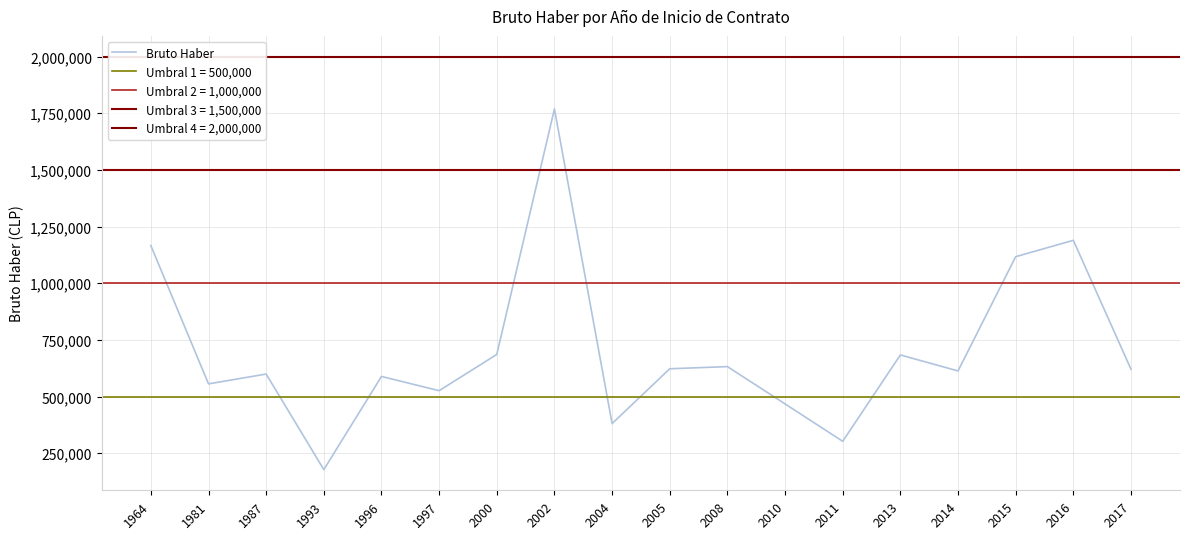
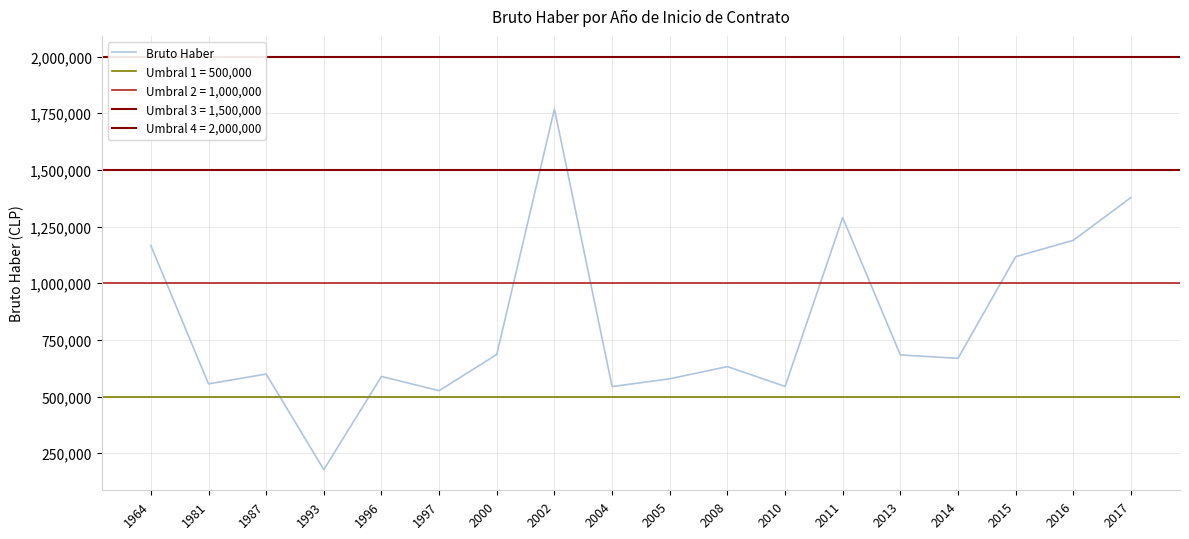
2004: 380,000 -> 540,000
2005: 620,000 -> 580,000
2010: 470,000 -> 540,000
2011: 300,000 -> 1,290,000
2014: 610,000 -> 670,000
2017: 620,000 -> 1,380,000
